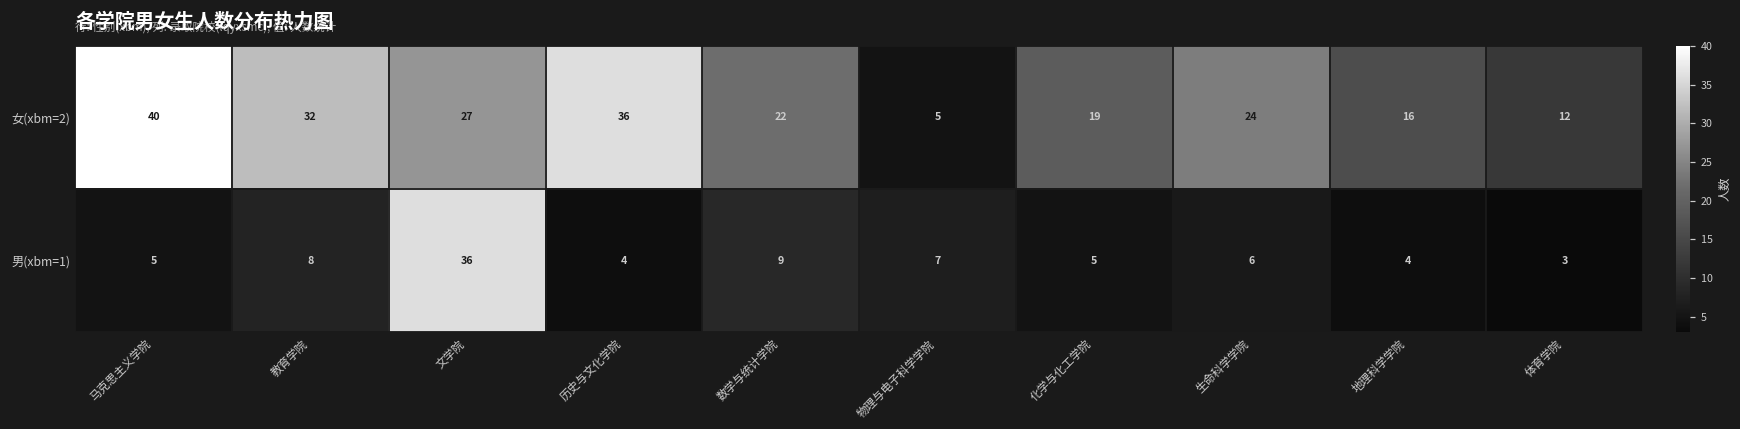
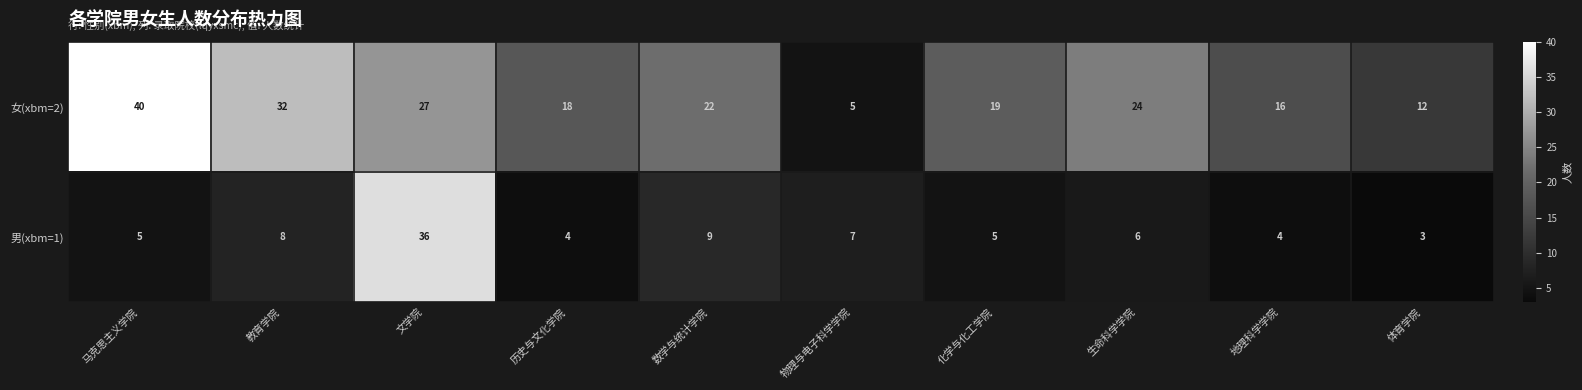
女(xbm=2), 历史与文化学院: 36 -> 18
